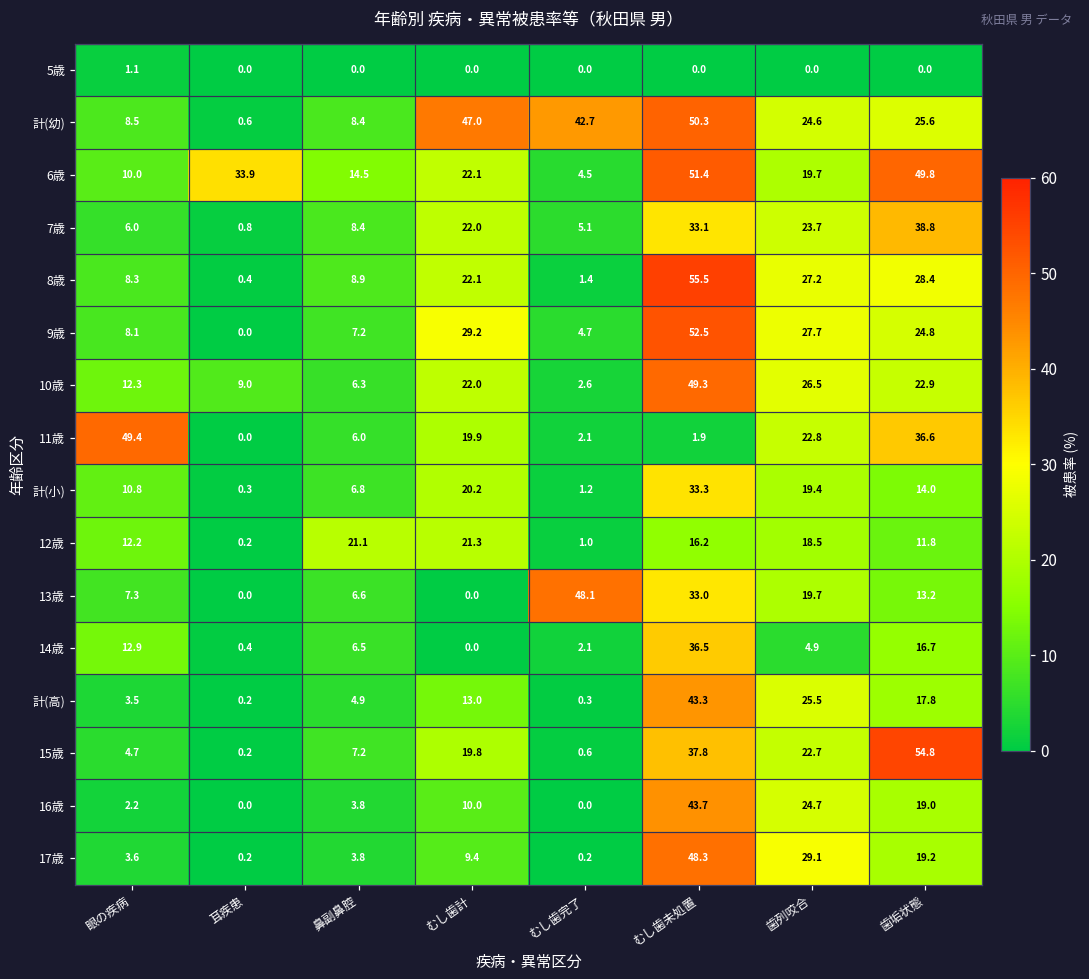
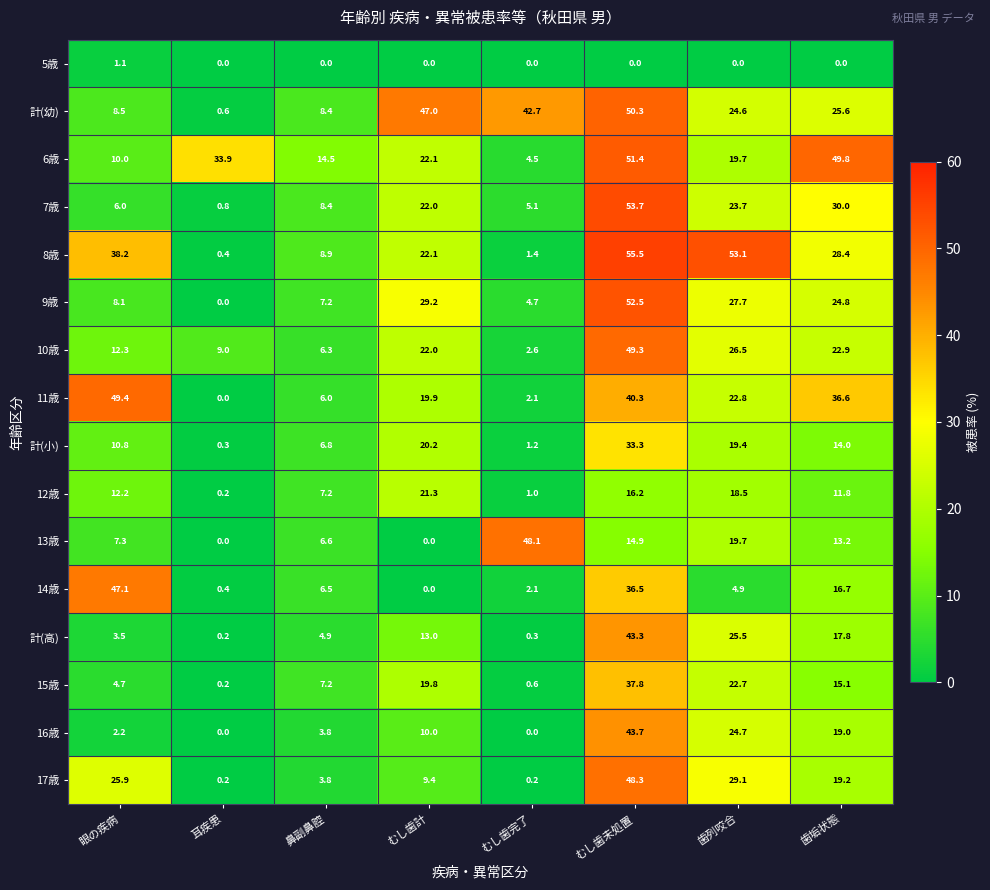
7歳, むし歯未処置: 33.1 -> 53.7
7歳, 歯垢状態: 38.8 -> 30.0
8歳, 眼の疾病: 8.3 -> 38.2
8歳, 歯列咬合: 27.2 -> 53.1
11歳, むし歯未処置: 1.9 -> 40.3
12歳, 鼻副鼻腔: 21.1 -> 7.2
13歳, むし歯未処置: 33.0 -> 14.9
14歳, 眼の疾病: 12.9 -> 47.1
15歳, 歯垢状態: 54.8 -> 15.1
17歳, 眼の疾病: 3.6 -> 25.9
